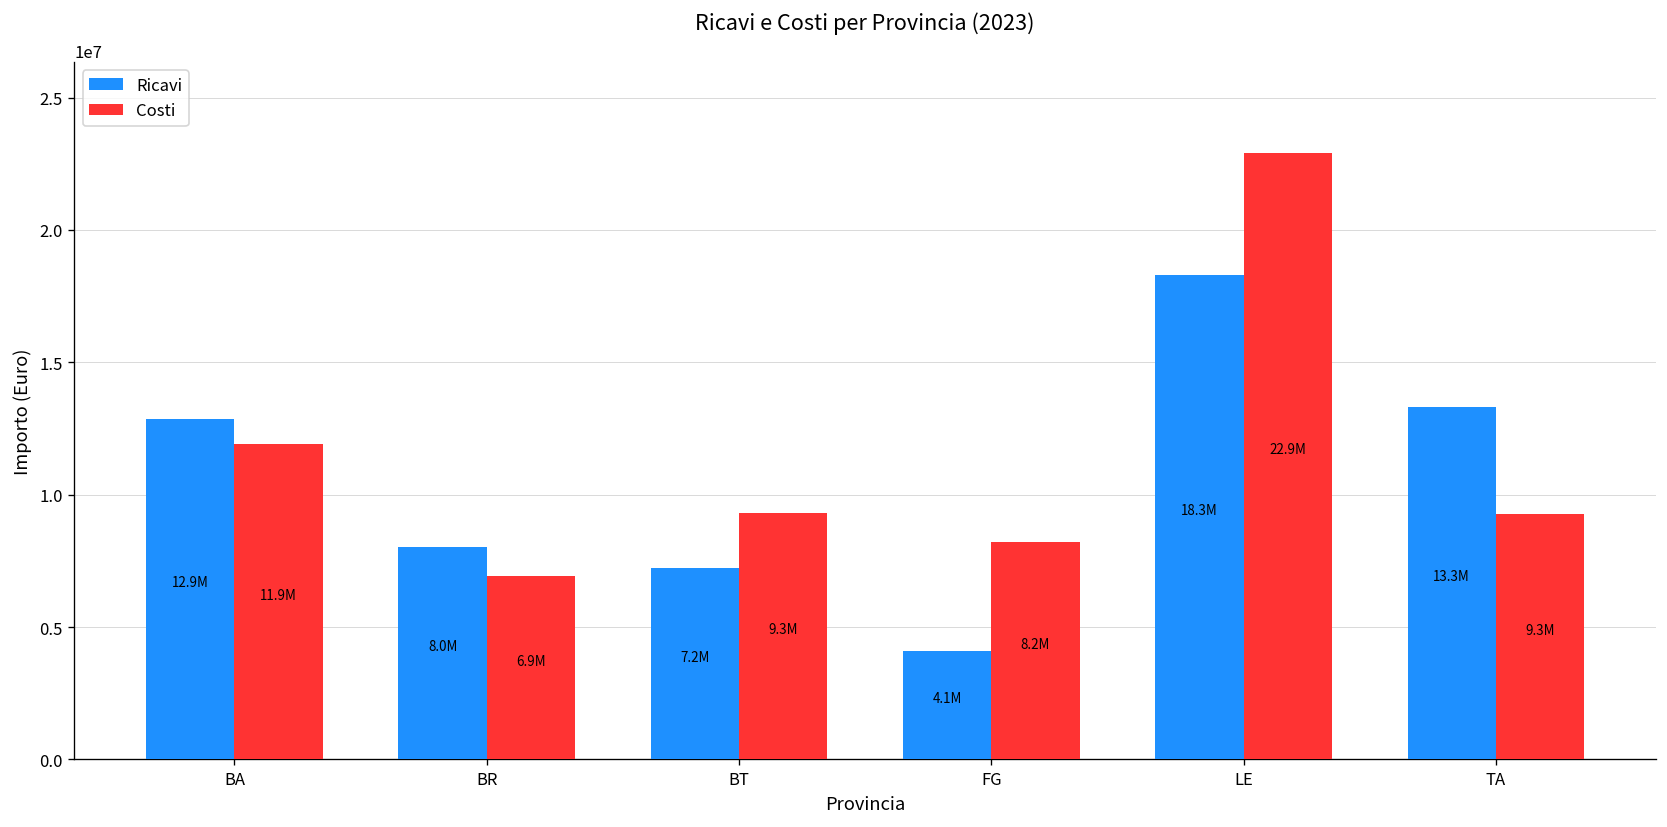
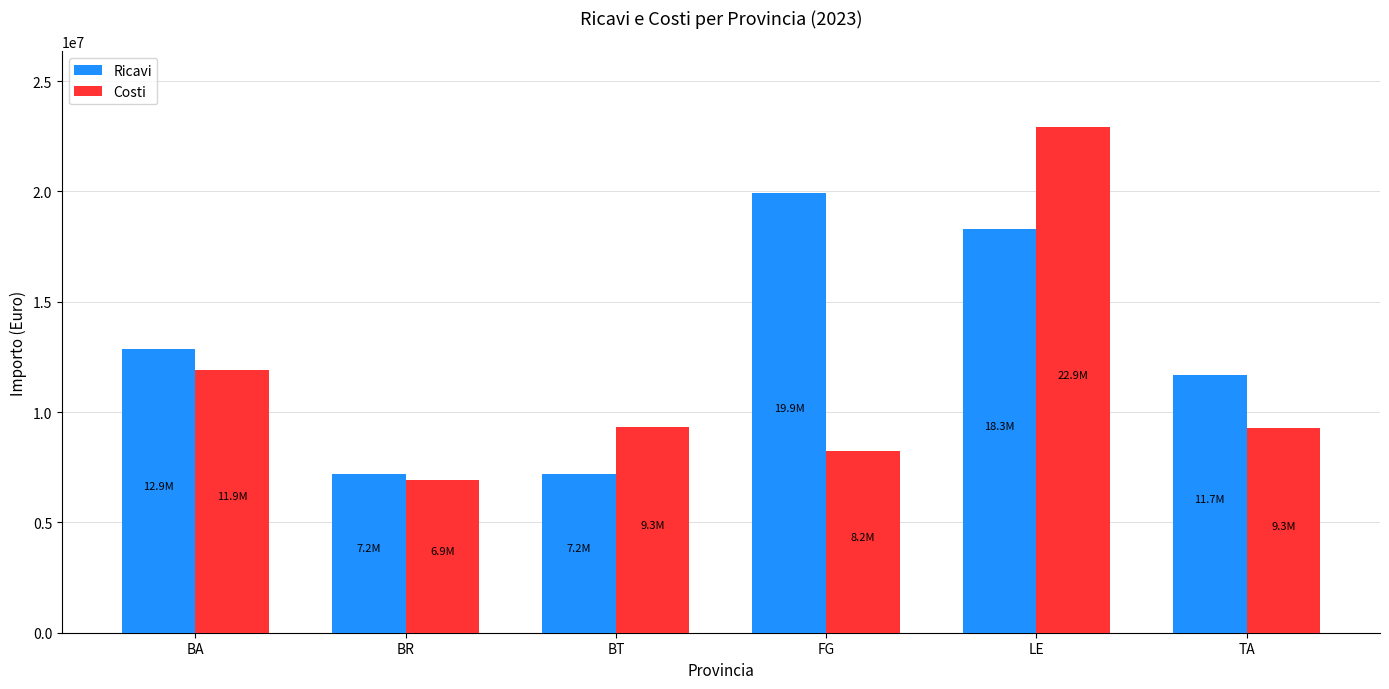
Ricavi, BR: 8.0M -> 7.2M
Ricavi, FG: 4.1M -> 19.9M
Ricavi, TA: 13.3M -> 11.7M
